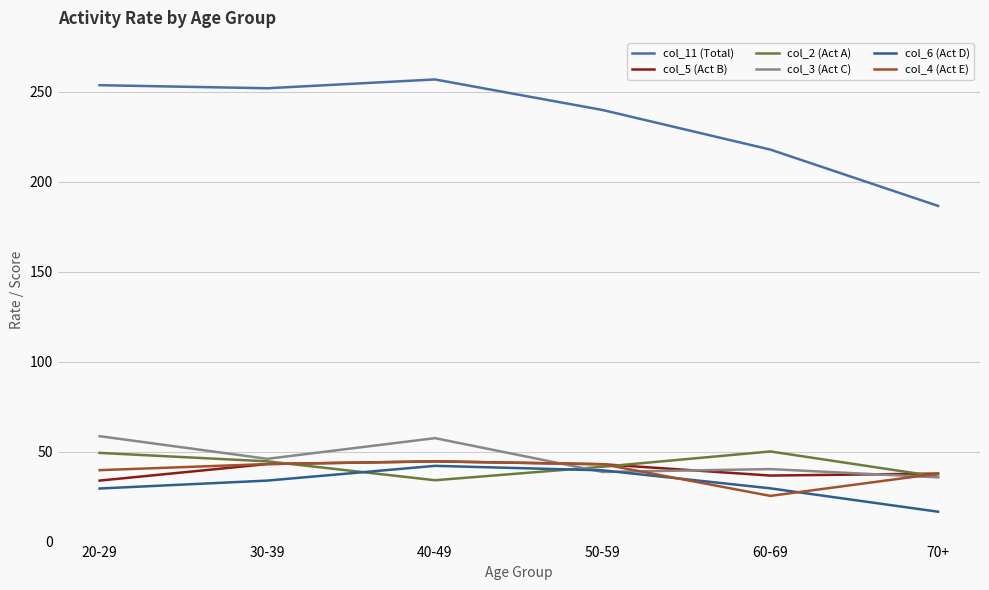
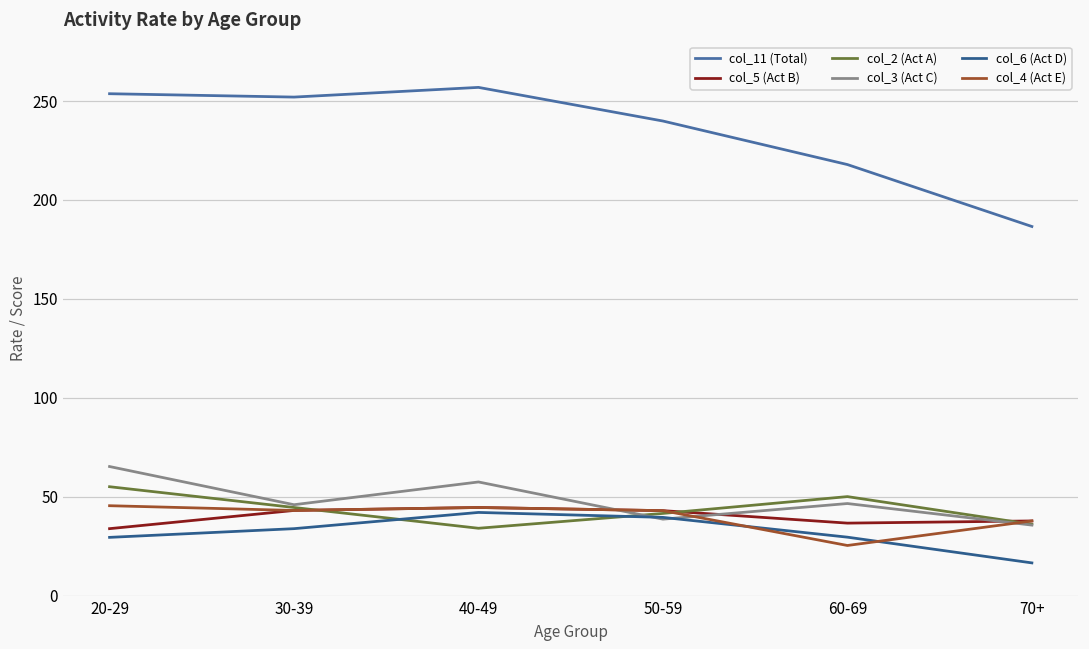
col_2 (Act A), 20-29: 49 -> 55
col_3 (Act C), 20-29: 59 -> 65
col_4 (Act E), 20-29: 40 -> 46
col_3 (Act C), 60-69: 40 -> 47
